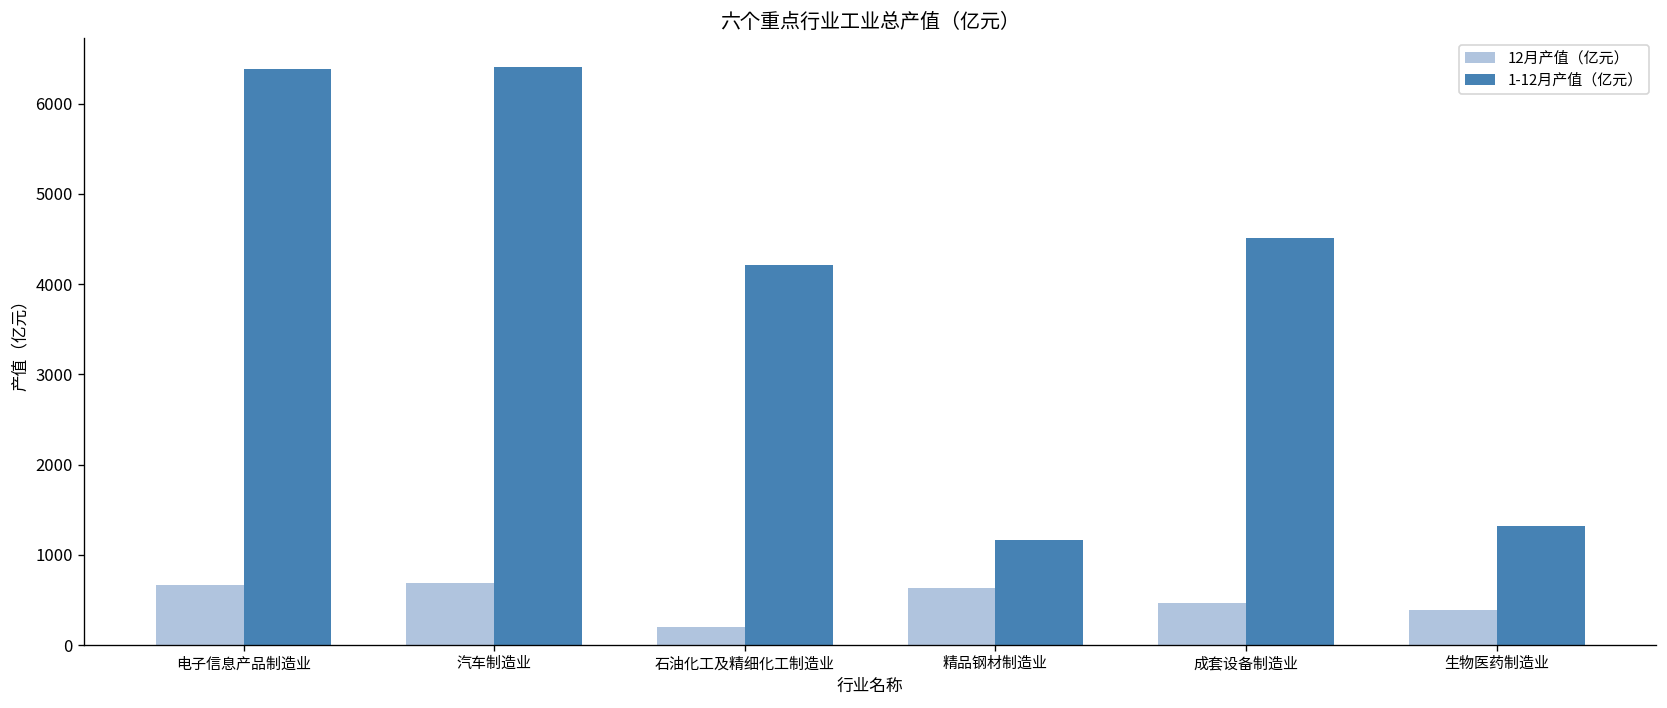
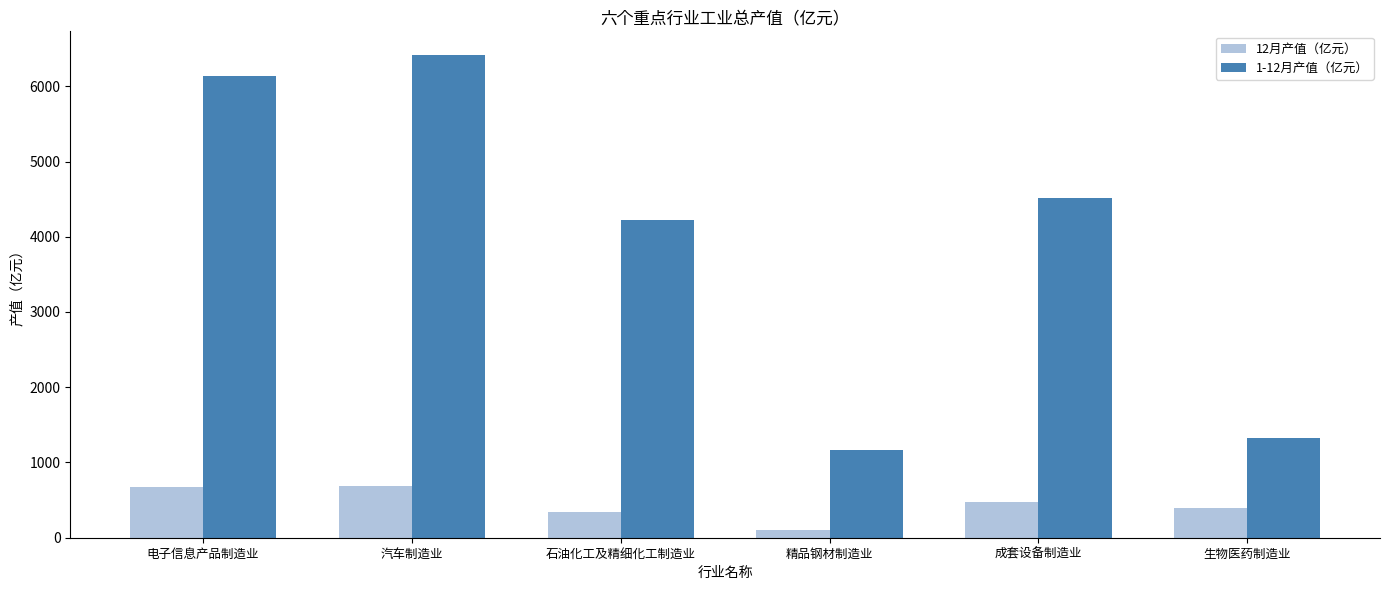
1-12月产值（亿元）, 电子信息产品制造业: 6400 -> 6100
12月产值（亿元）, 石油化工及精细化工制造业: 200 -> 300
12月产值（亿元）, 精品钢材制造业: 600 -> 100
